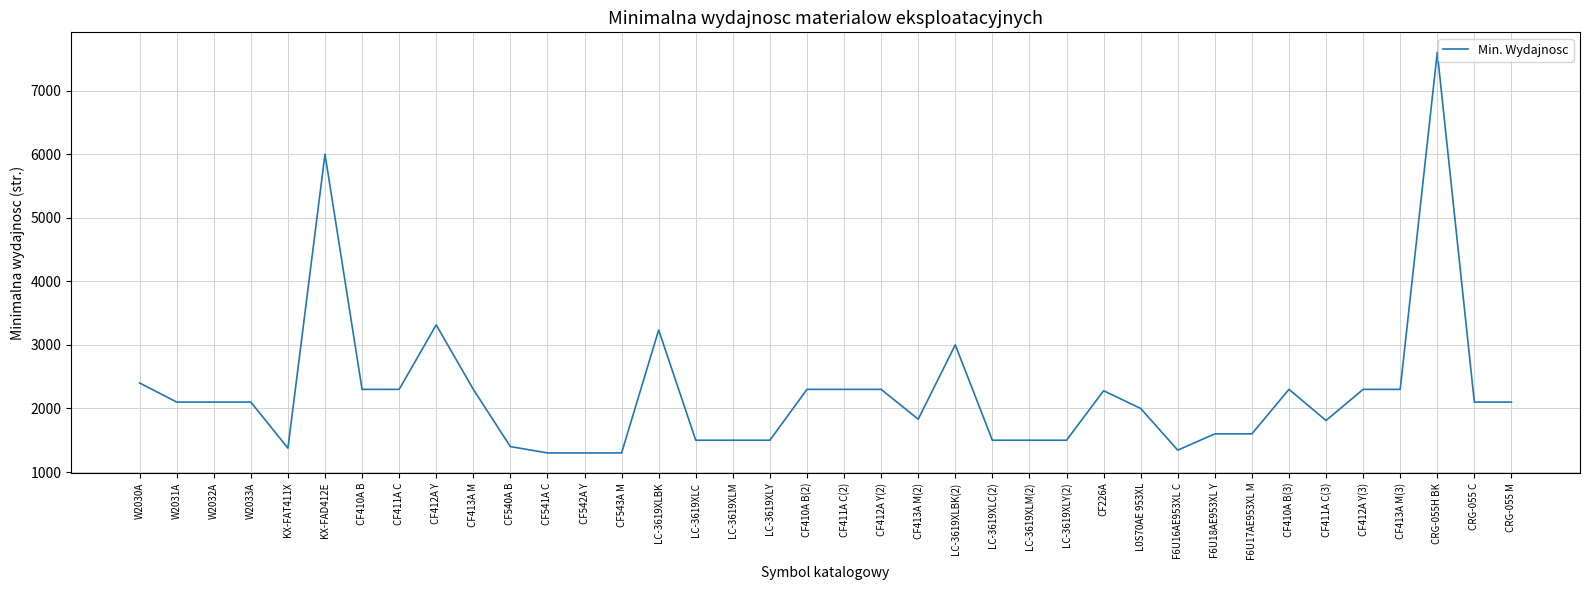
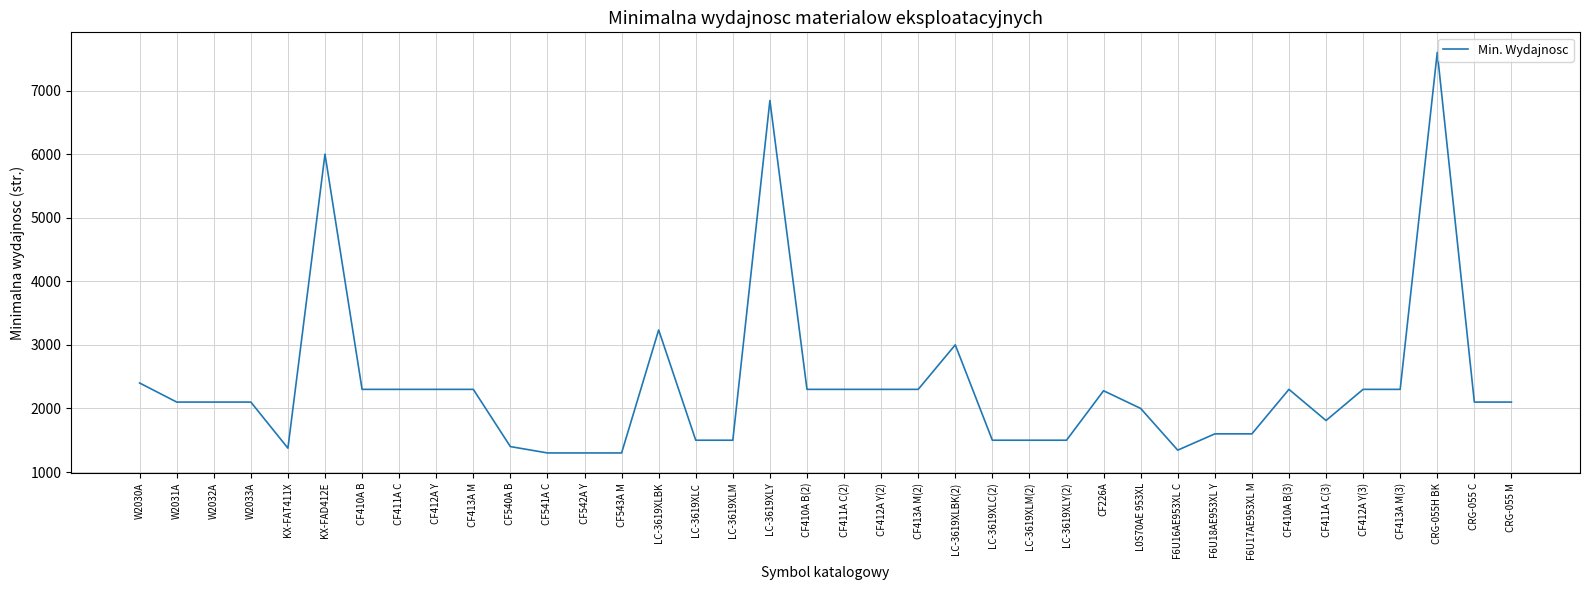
CF412A Y: 3300 -> 2300
LC-3619XLY: 1500 -> 6800
CF413A M(2): 1800 -> 2300
